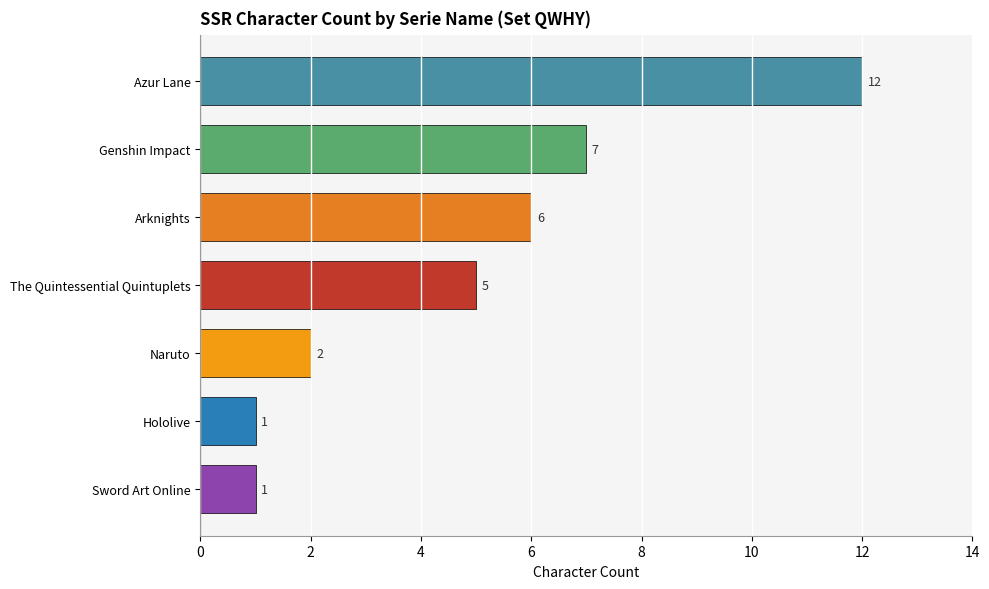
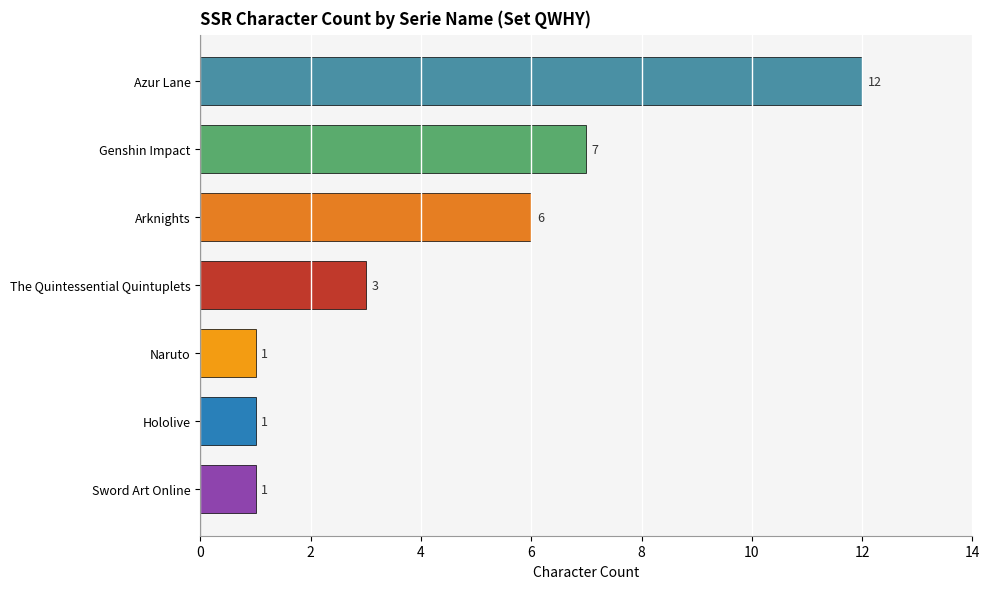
The Quintessential Quintuplets: 5 -> 3
Naruto: 2 -> 1
